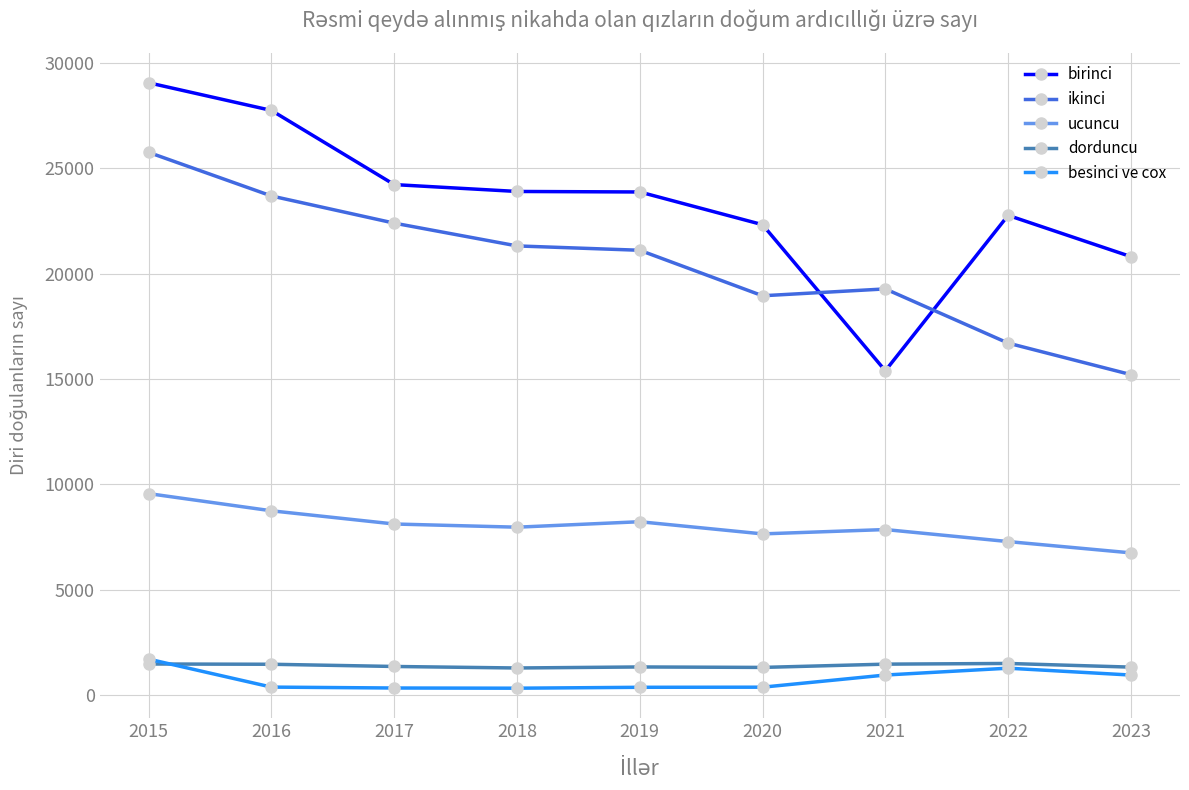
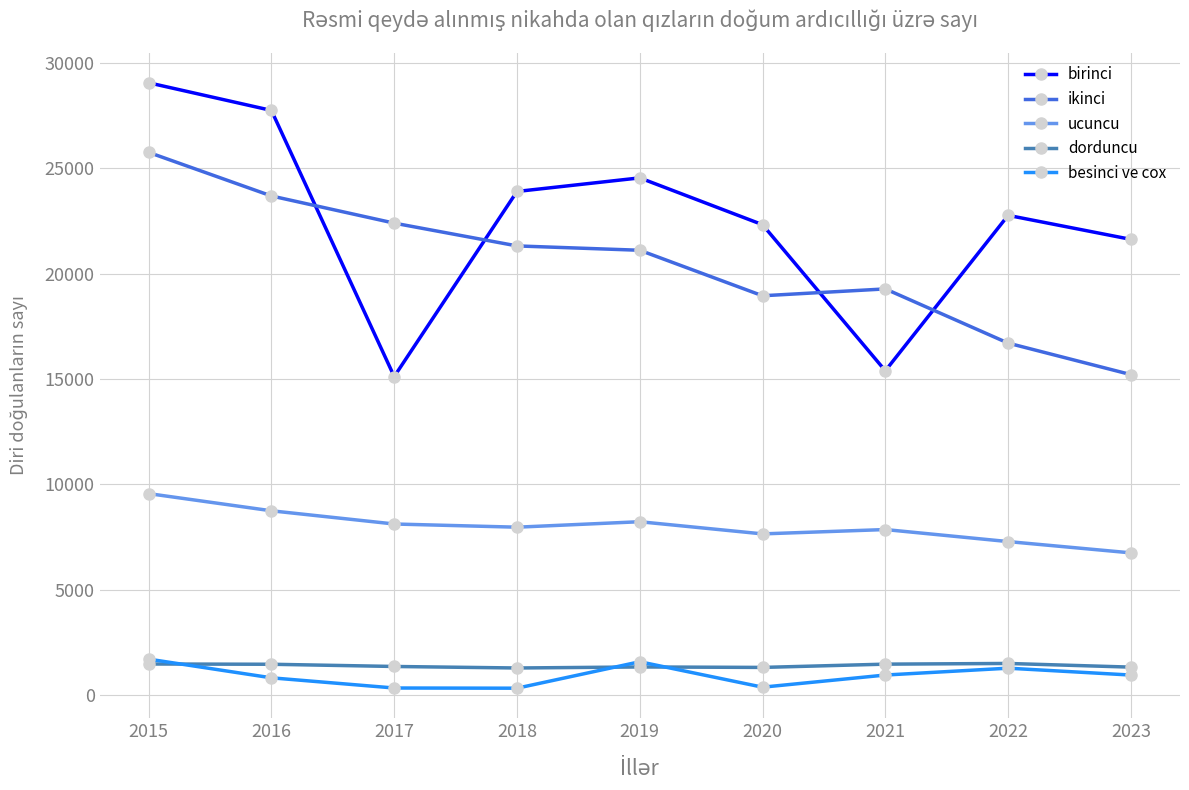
besinci ve cox, 2016: 400 -> 800
birinci, 2017: 24200 -> 15100
birinci, 2019: 23900 -> 24500
besinci ve cox, 2019: 400 -> 1600
birinci, 2023: 20800 -> 21600
